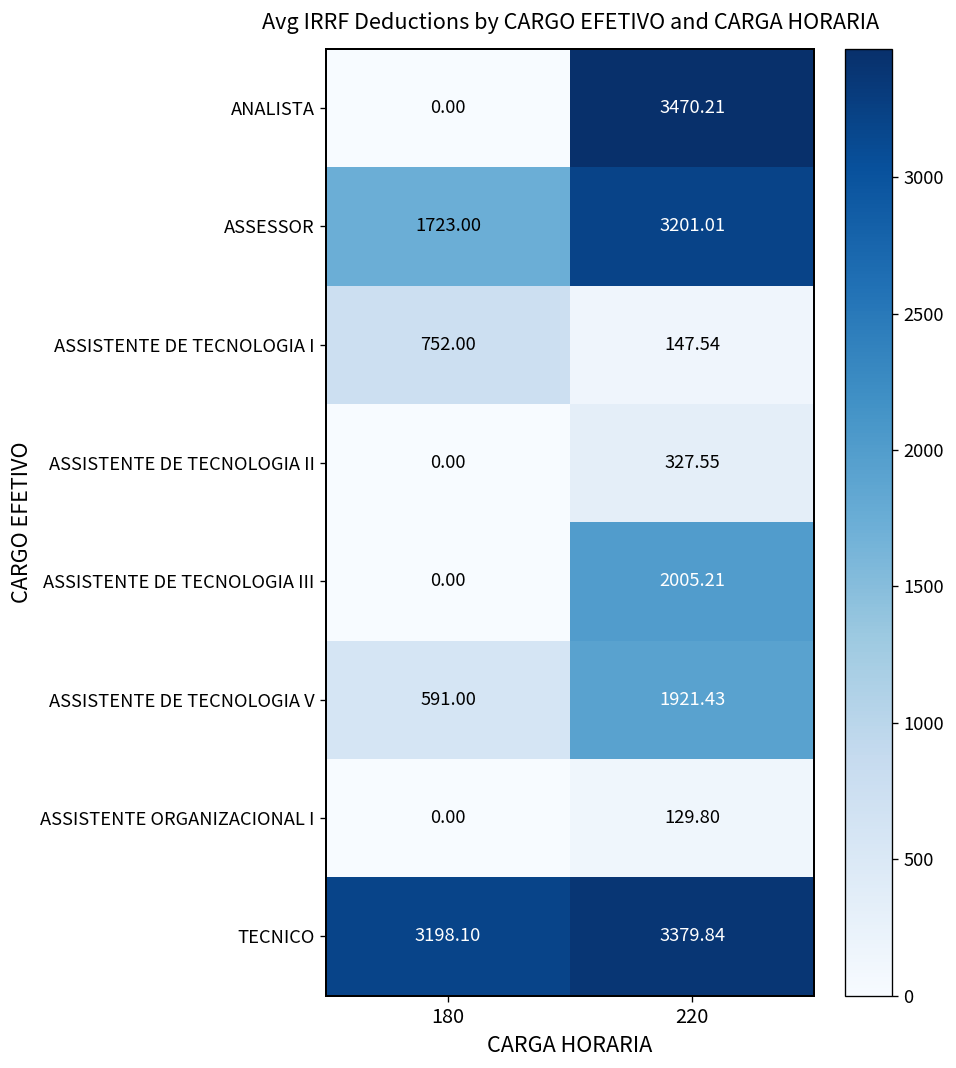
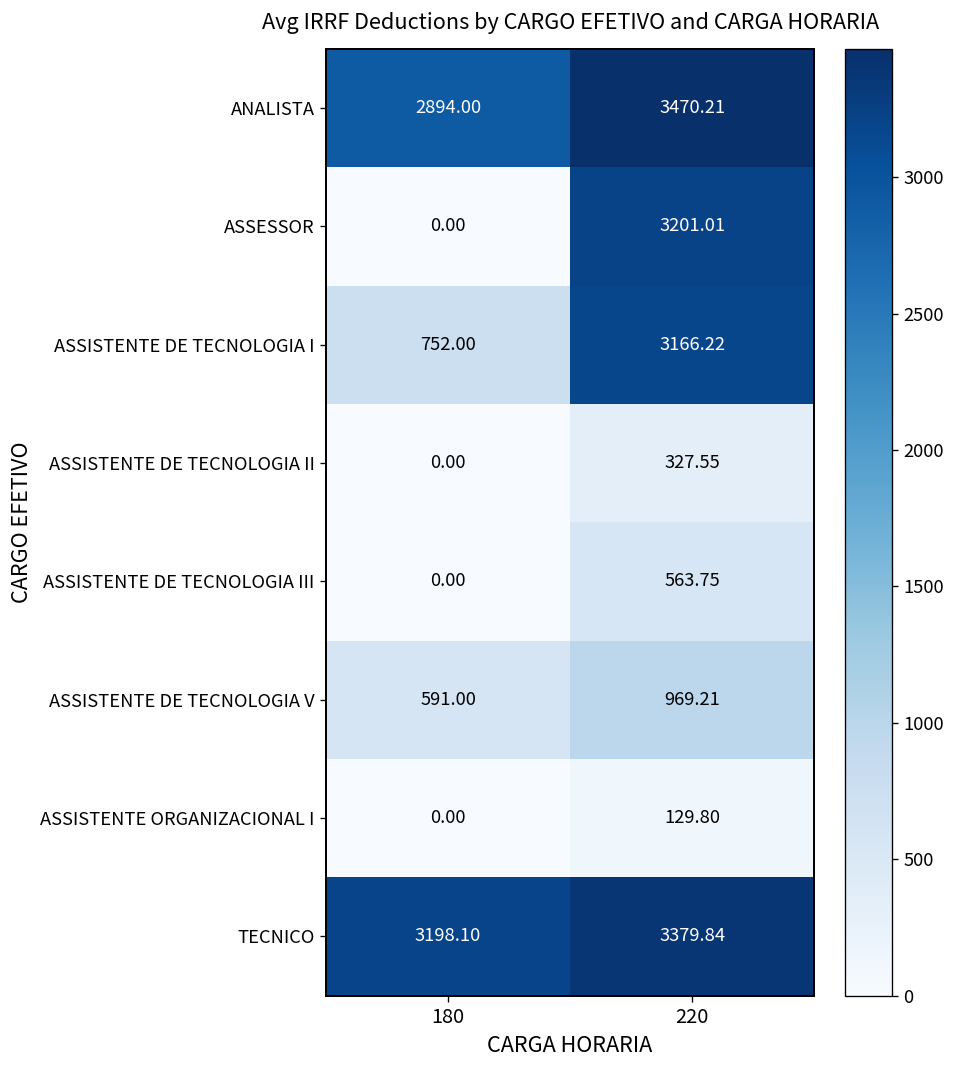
ANALISTA, 180: 0.00 -> 2894.00
ASSESSOR, 180: 1723.00 -> 0.00
ASSISTENTE DE TECNOLOGIA I, 220: 147.54 -> 3166.22
ASSISTENTE DE TECNOLOGIA III, 220: 2005.21 -> 563.75
ASSISTENTE DE TECNOLOGIA V, 220: 1921.43 -> 969.21
